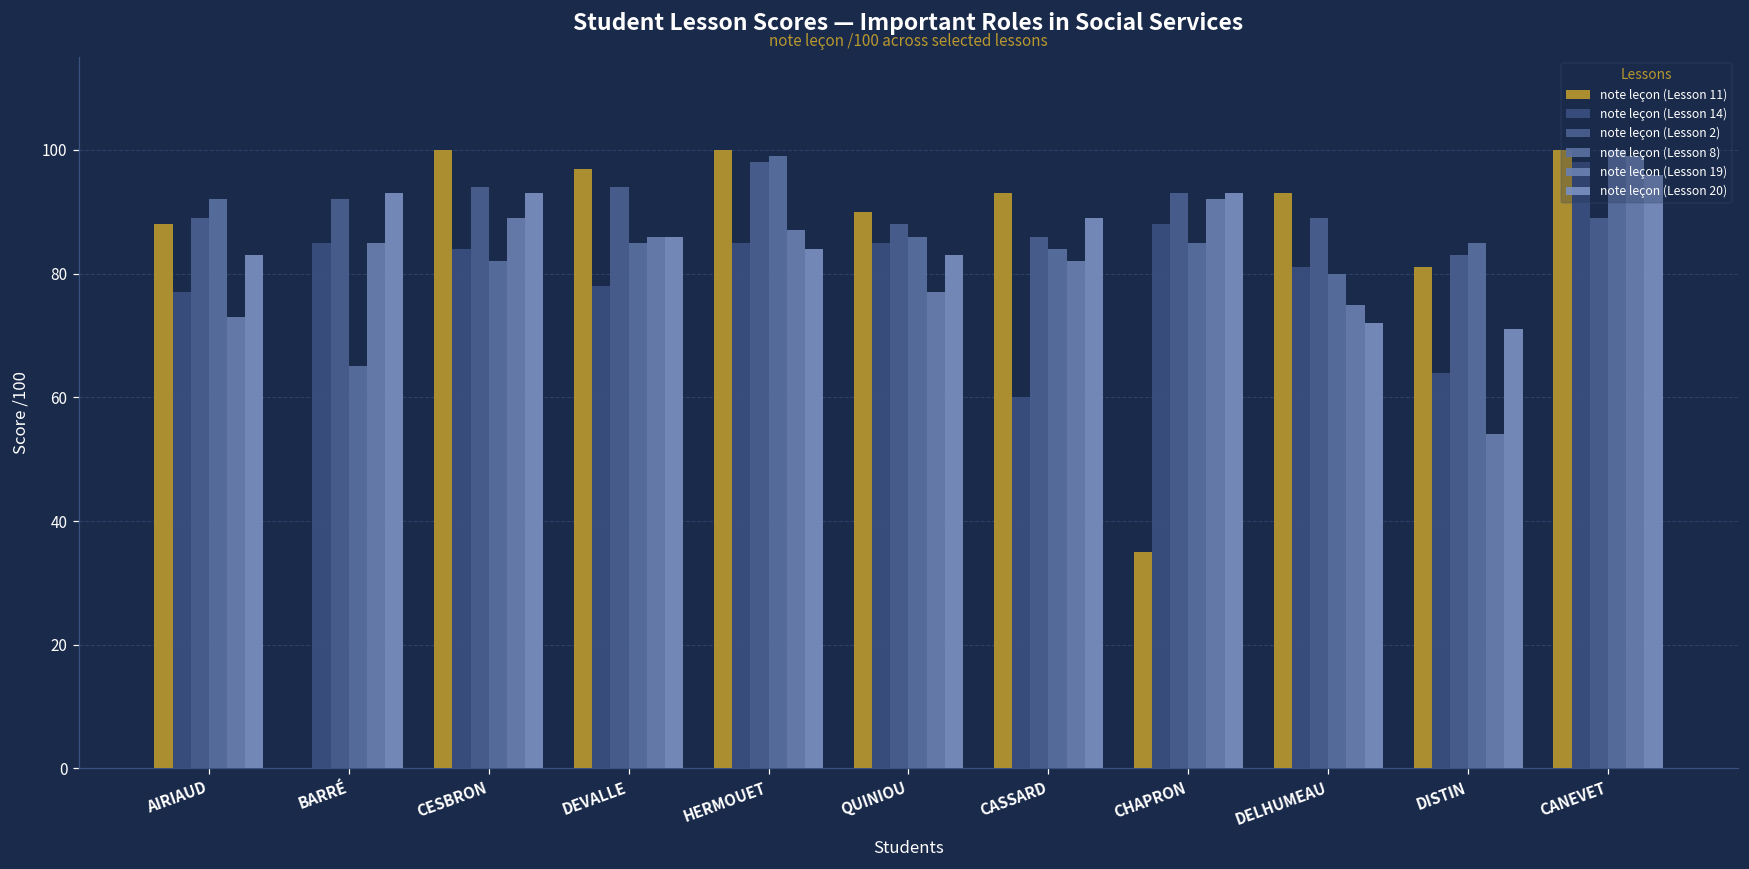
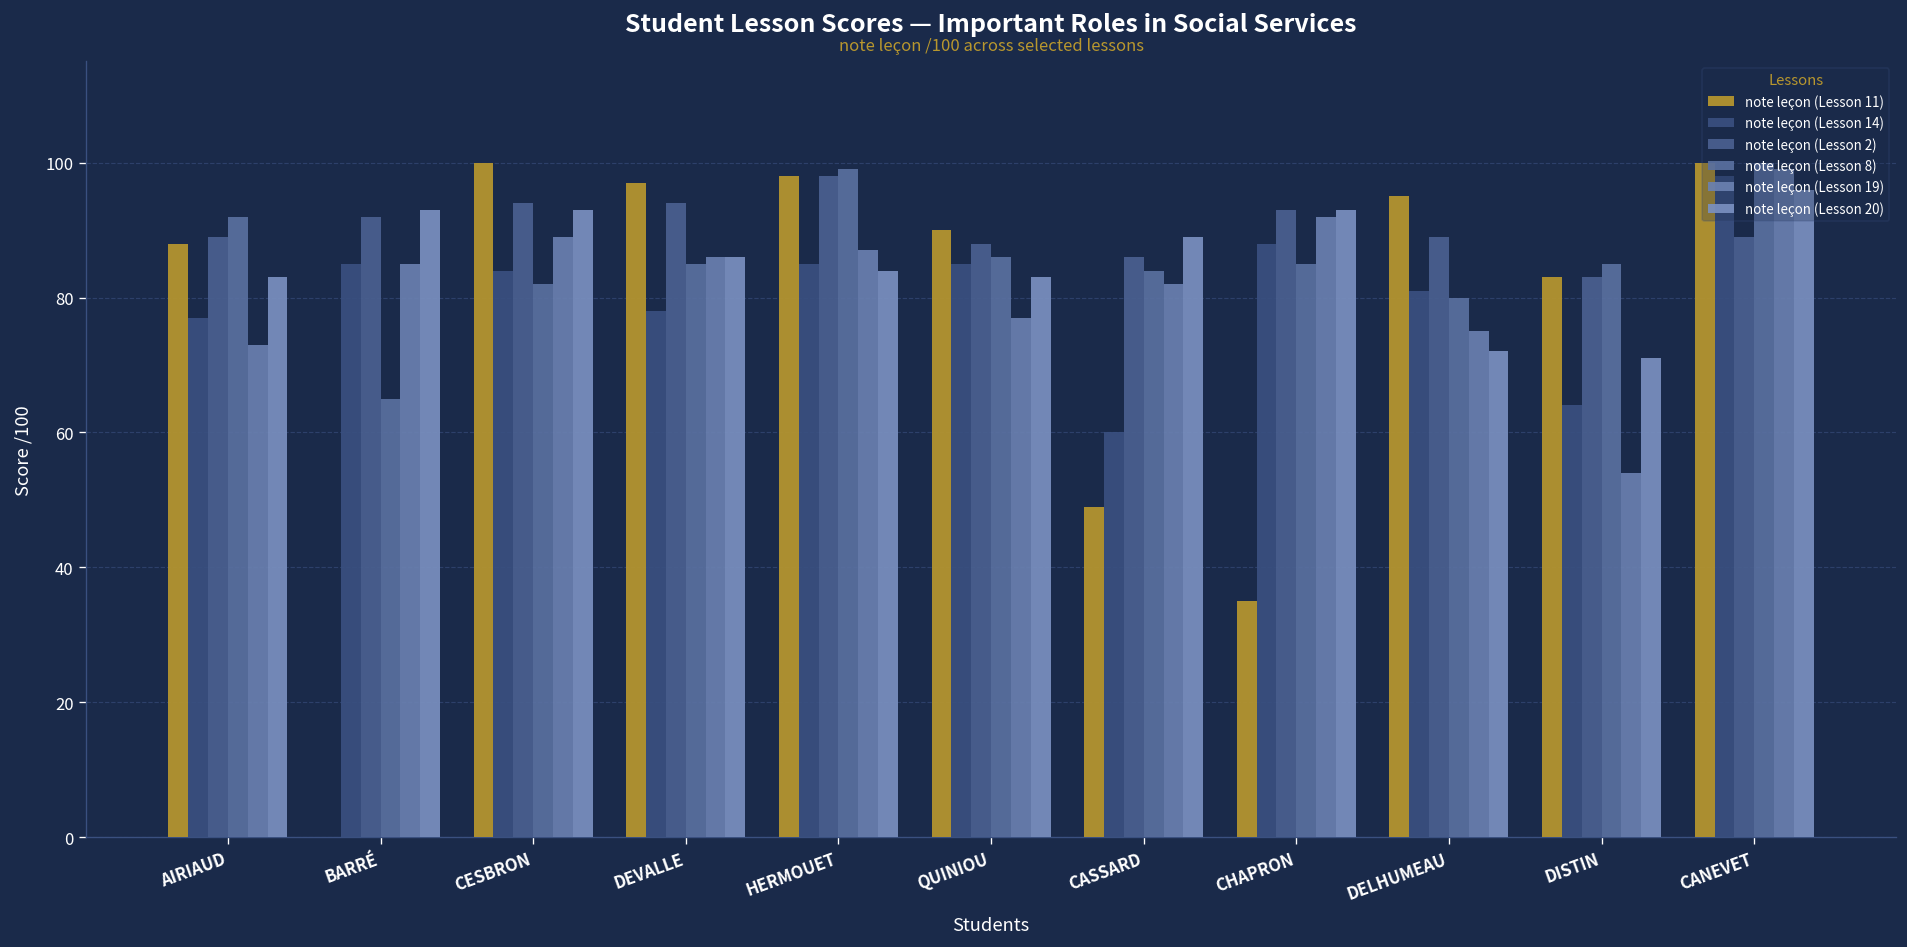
note leçon (Lesson 11), HERMOUET: 100 -> 98
note leçon (Lesson 11), CASSARD: 93 -> 49
note leçon (Lesson 11), DELHUMEAU: 93 -> 95
note leçon (Lesson 11), DISTIN: 81 -> 83
